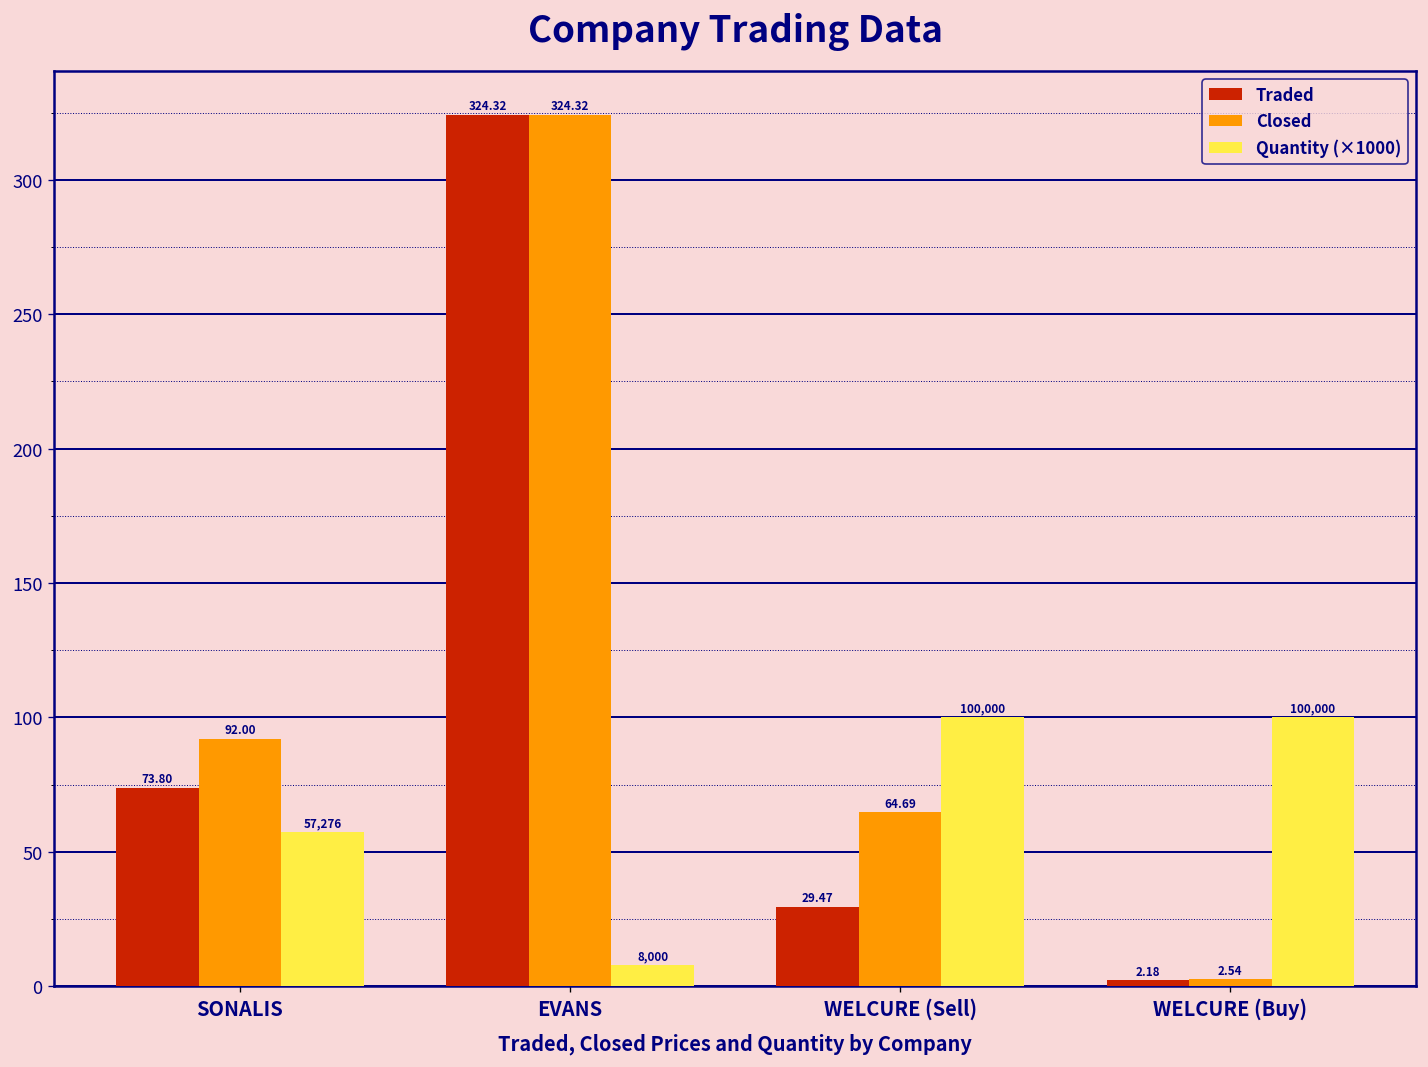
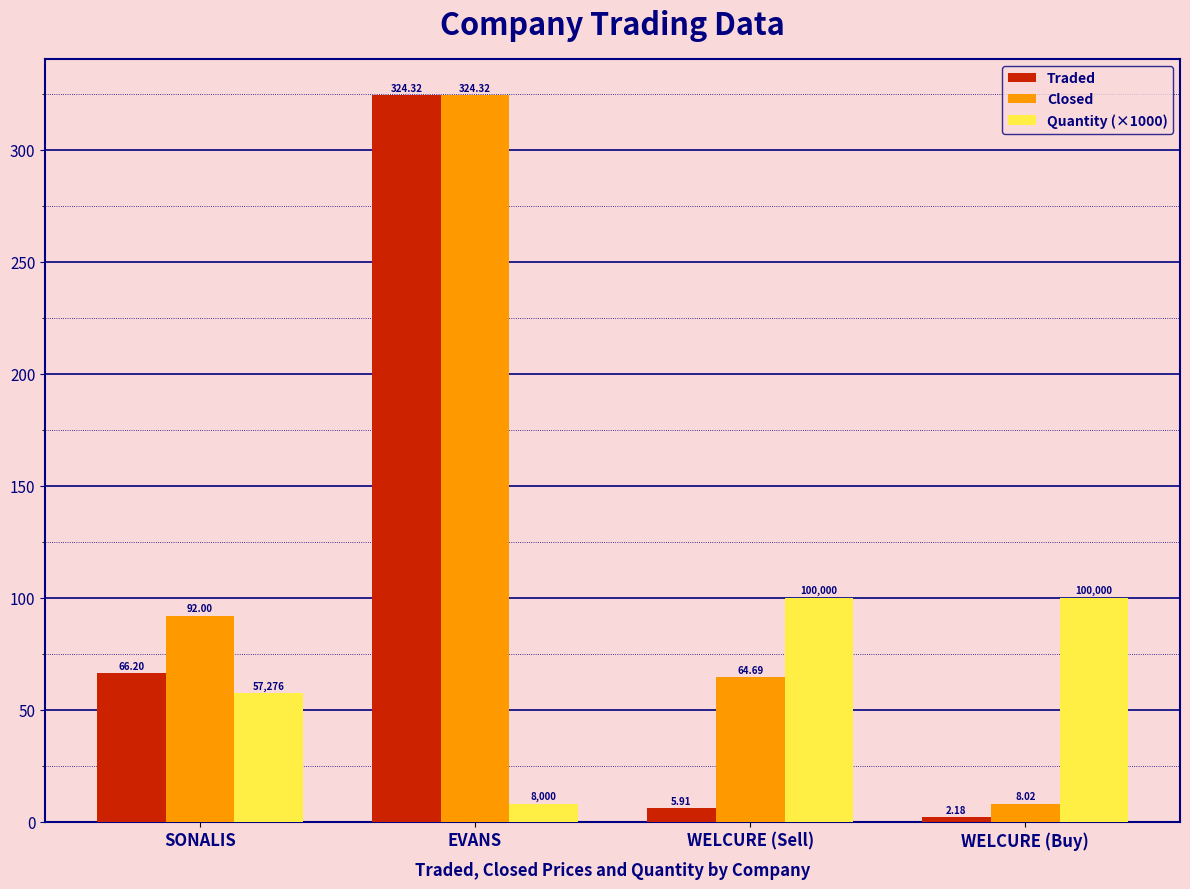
Traded, SONALIS: 73.80 -> 66.20
Traded, WELCURE (Sell): 29.47 -> 5.91
Closed, WELCURE (Buy): 2.54 -> 8.02
